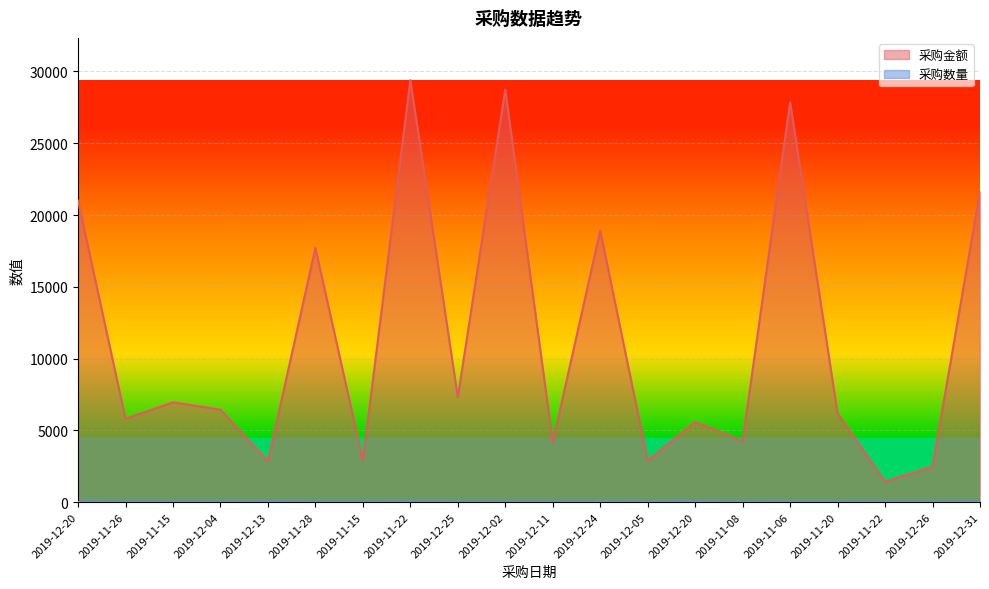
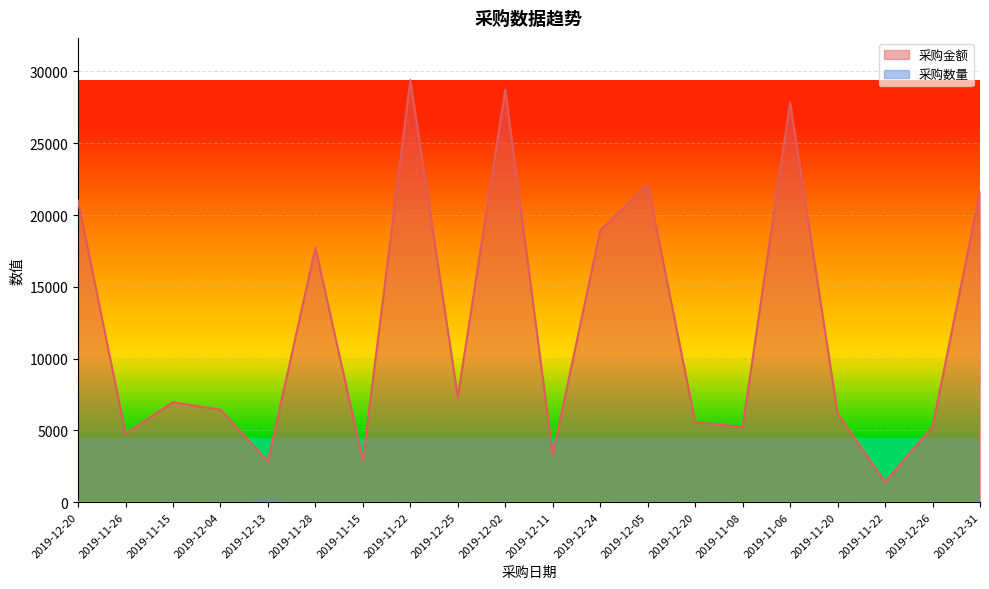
采购金额, 2019-11-26: 5800 -> 4800
采购金额, 2019-12-11: 4200 -> 3300
采购金额, 2019-12-05: 2900 -> 22100
采购金额, 2019-11-08: 4200 -> 5200
采购金额, 2019-12-26: 2500 -> 5200
